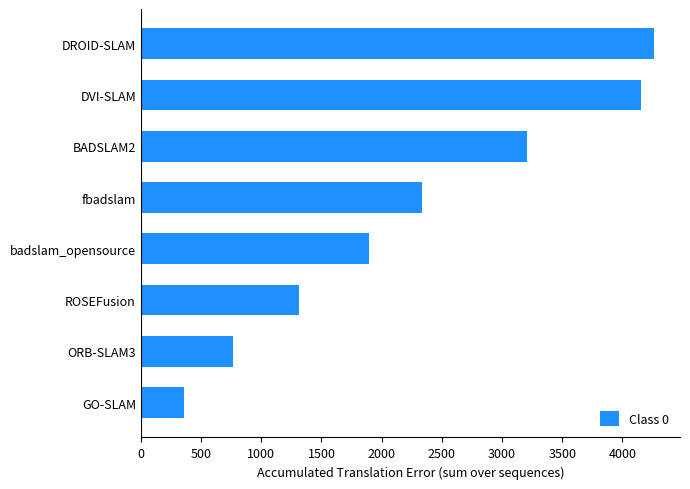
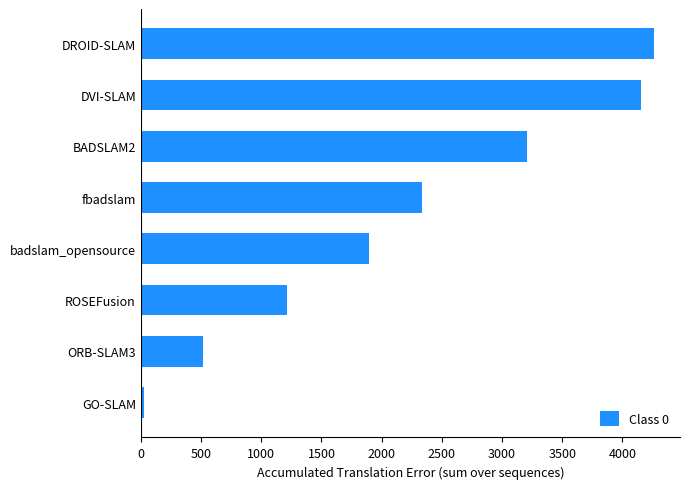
ROSEFusion: 1310 -> 1210
ORB-SLAM3: 770 -> 520
GO-SLAM: 360 -> 30
